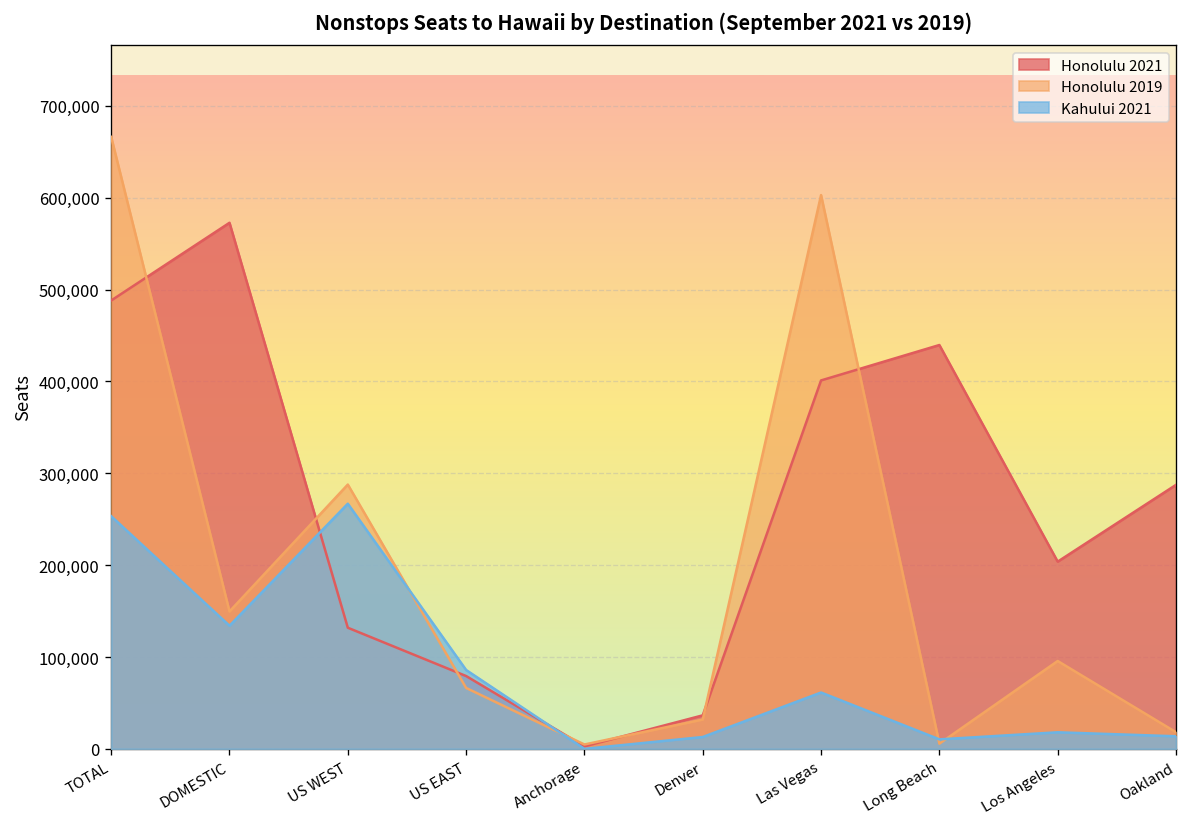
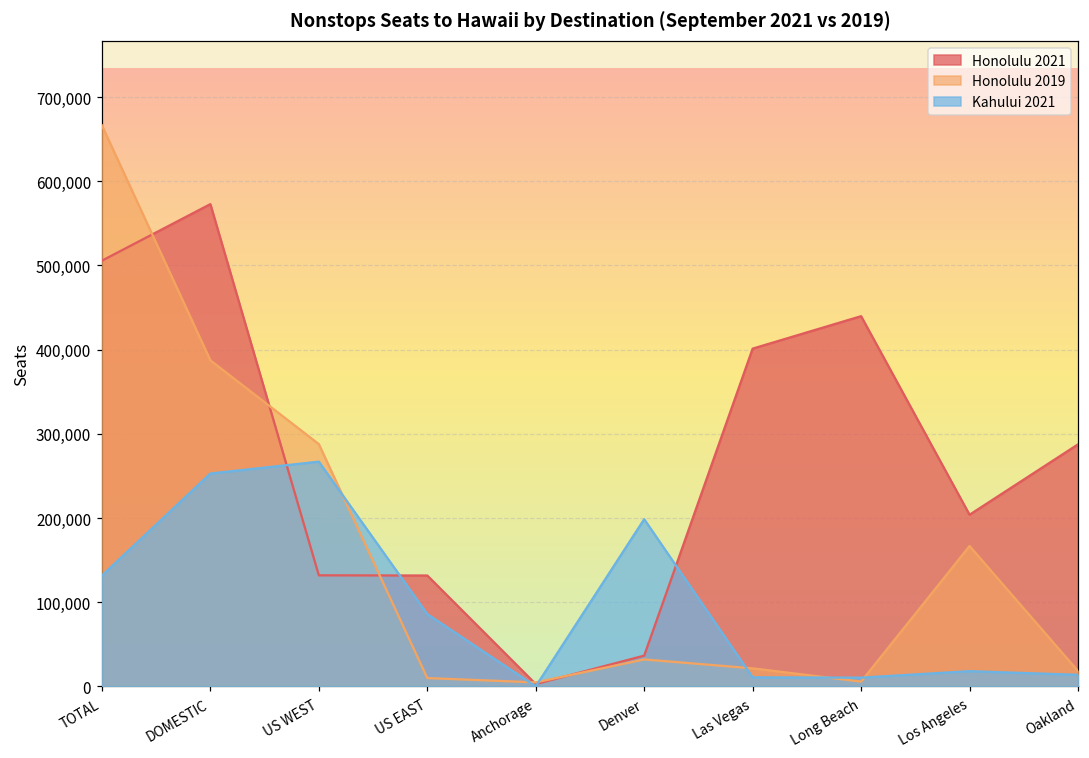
Honolulu 2021, TOTAL: 490,000 -> 510,000
Kahului 2021, TOTAL: 250,000 -> 130,000
Honolulu 2019, DOMESTIC: 150,000 -> 390,000
Kahului 2021, DOMESTIC: 130,000 -> 250,000
Honolulu 2021, US EAST: 80,000 -> 130,000
Honolulu 2019, US EAST: 70,000 -> 10,000
Kahului 2021, Denver: 10,000 -> 200,000
Honolulu 2019, Las Vegas: 600,000 -> 20,000
Kahului 2021, Las Vegas: 60,000 -> 10,000
Honolulu 2019, Los Angeles: 100,000 -> 170,000
